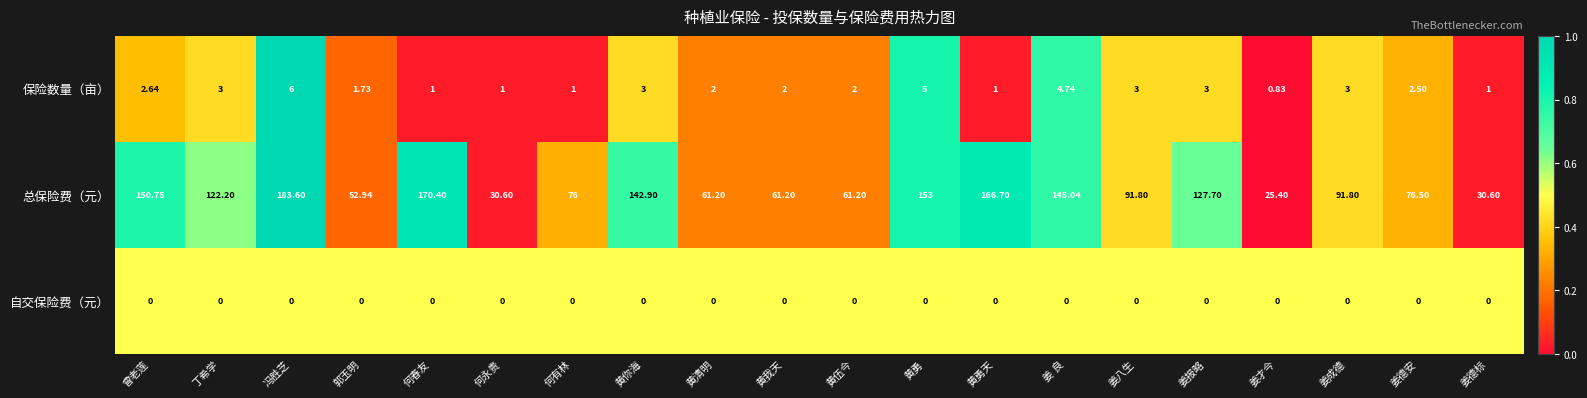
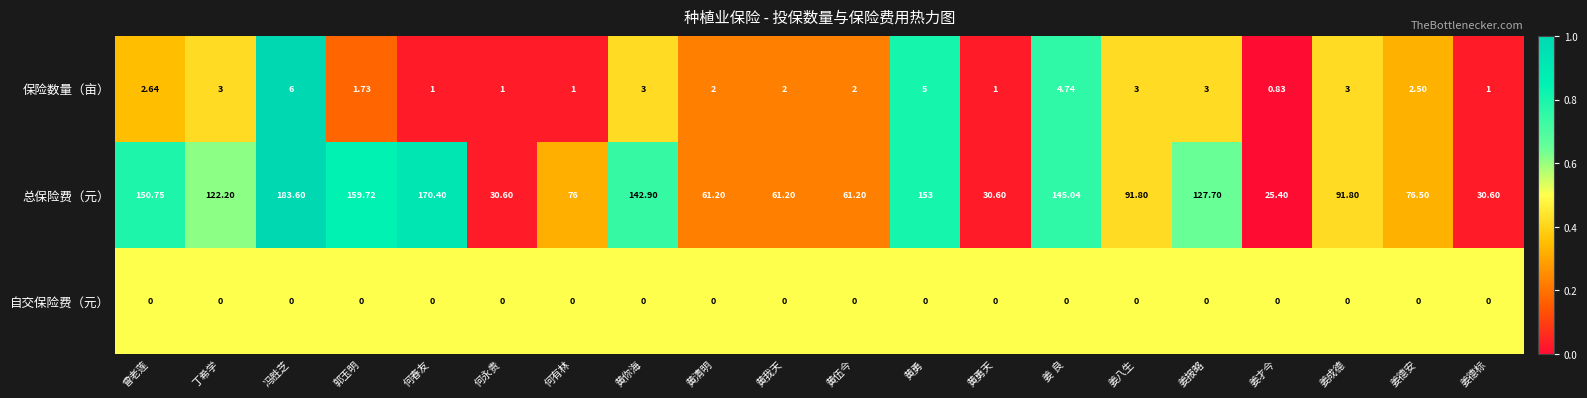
总保险费（元）, 郭玉明: 52.94 -> 159.72
总保险费（元）, 黄勇天: 166.70 -> 30.60
